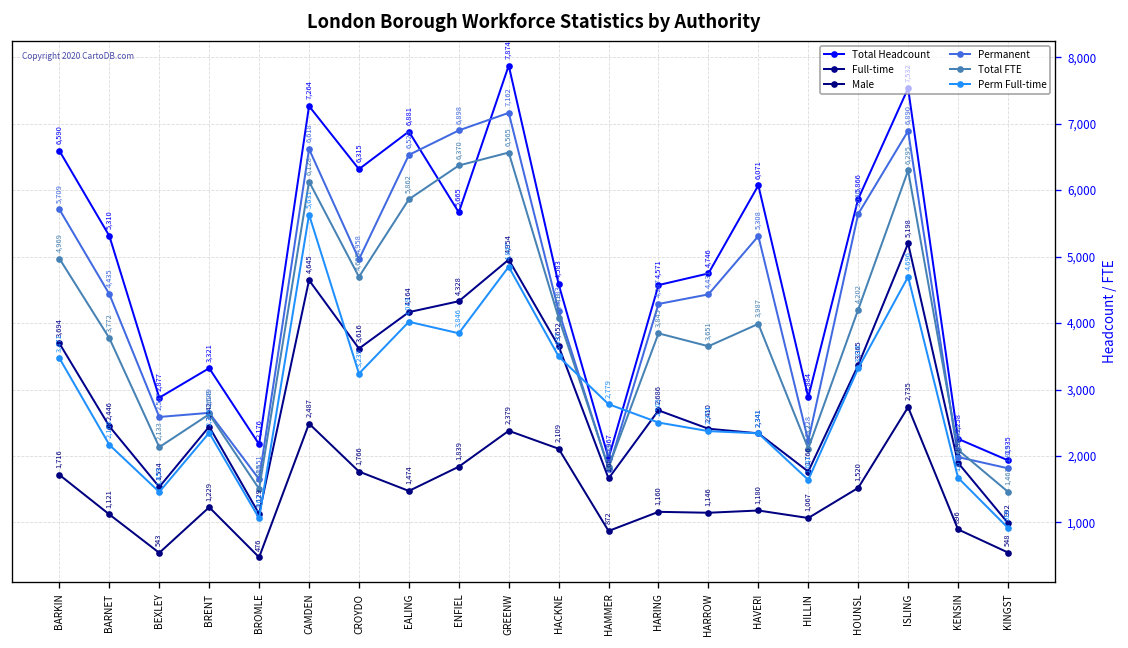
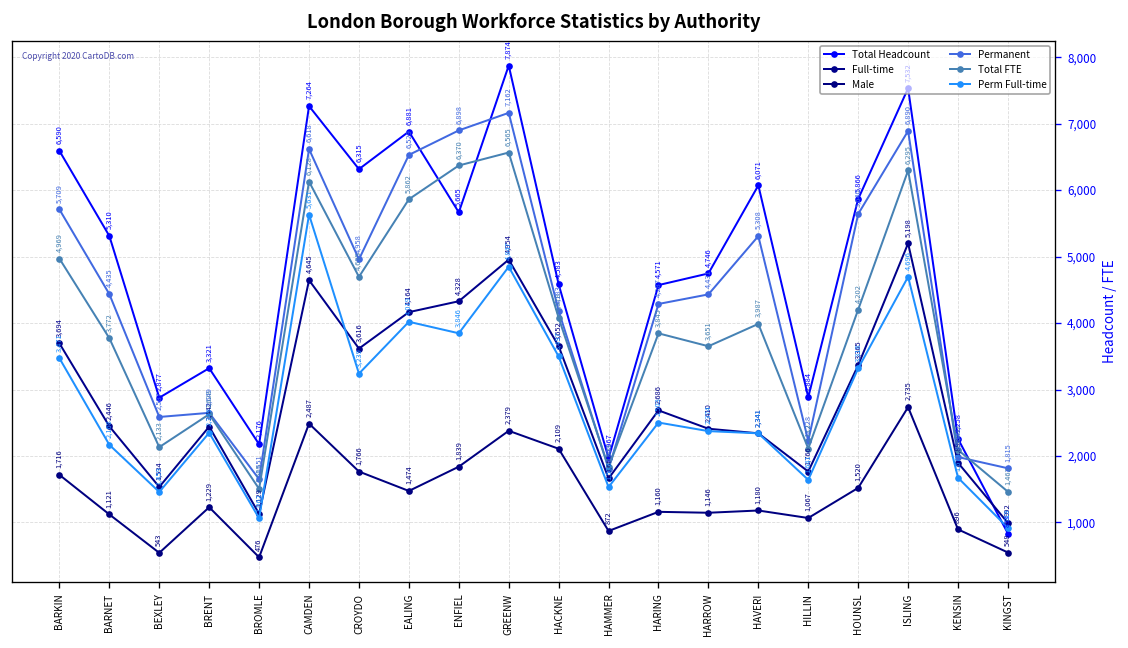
Perm Full-time, HAMMER: 2,779 -> 1,532
Total Headcount, KINGST: 1,935 -> 833
